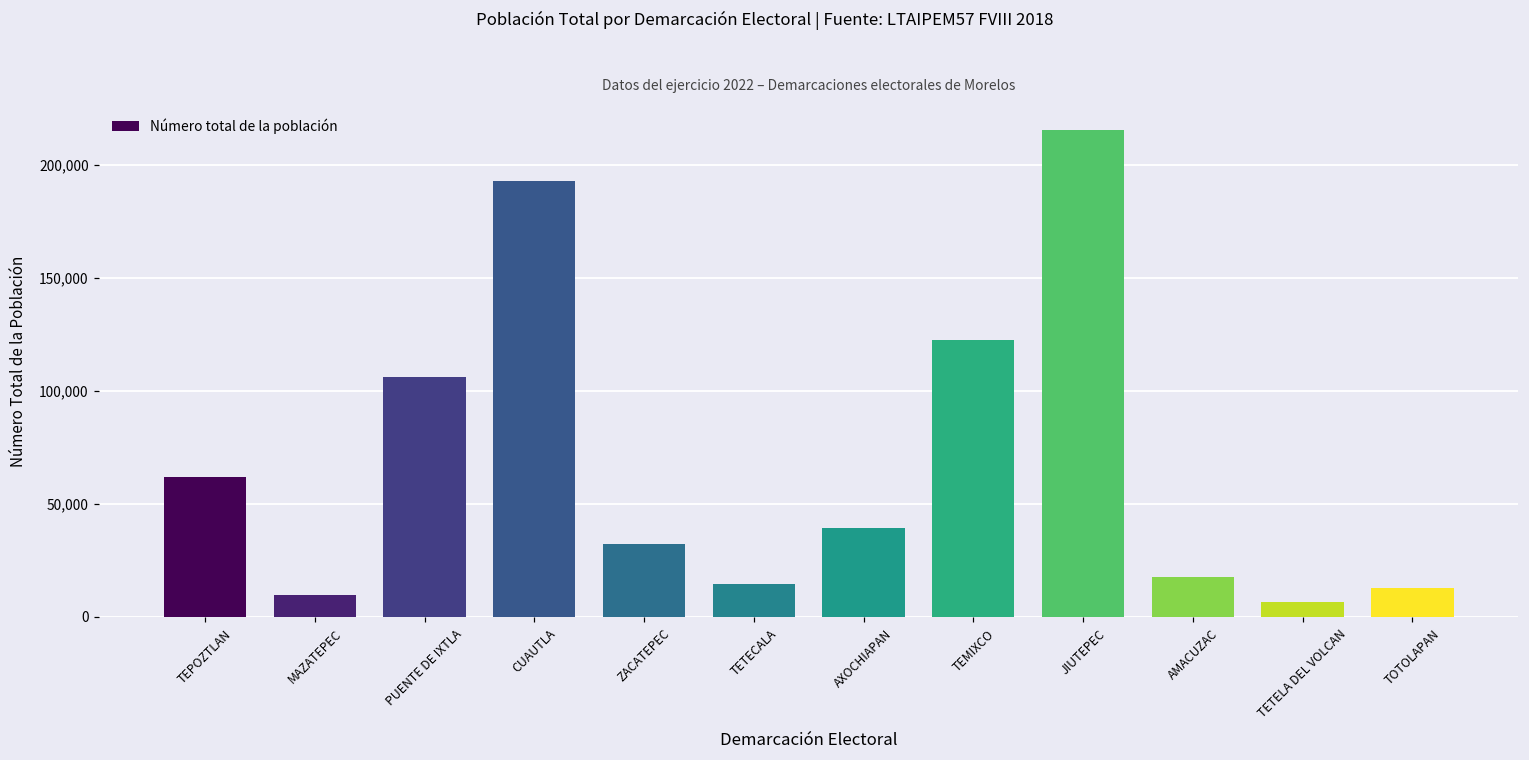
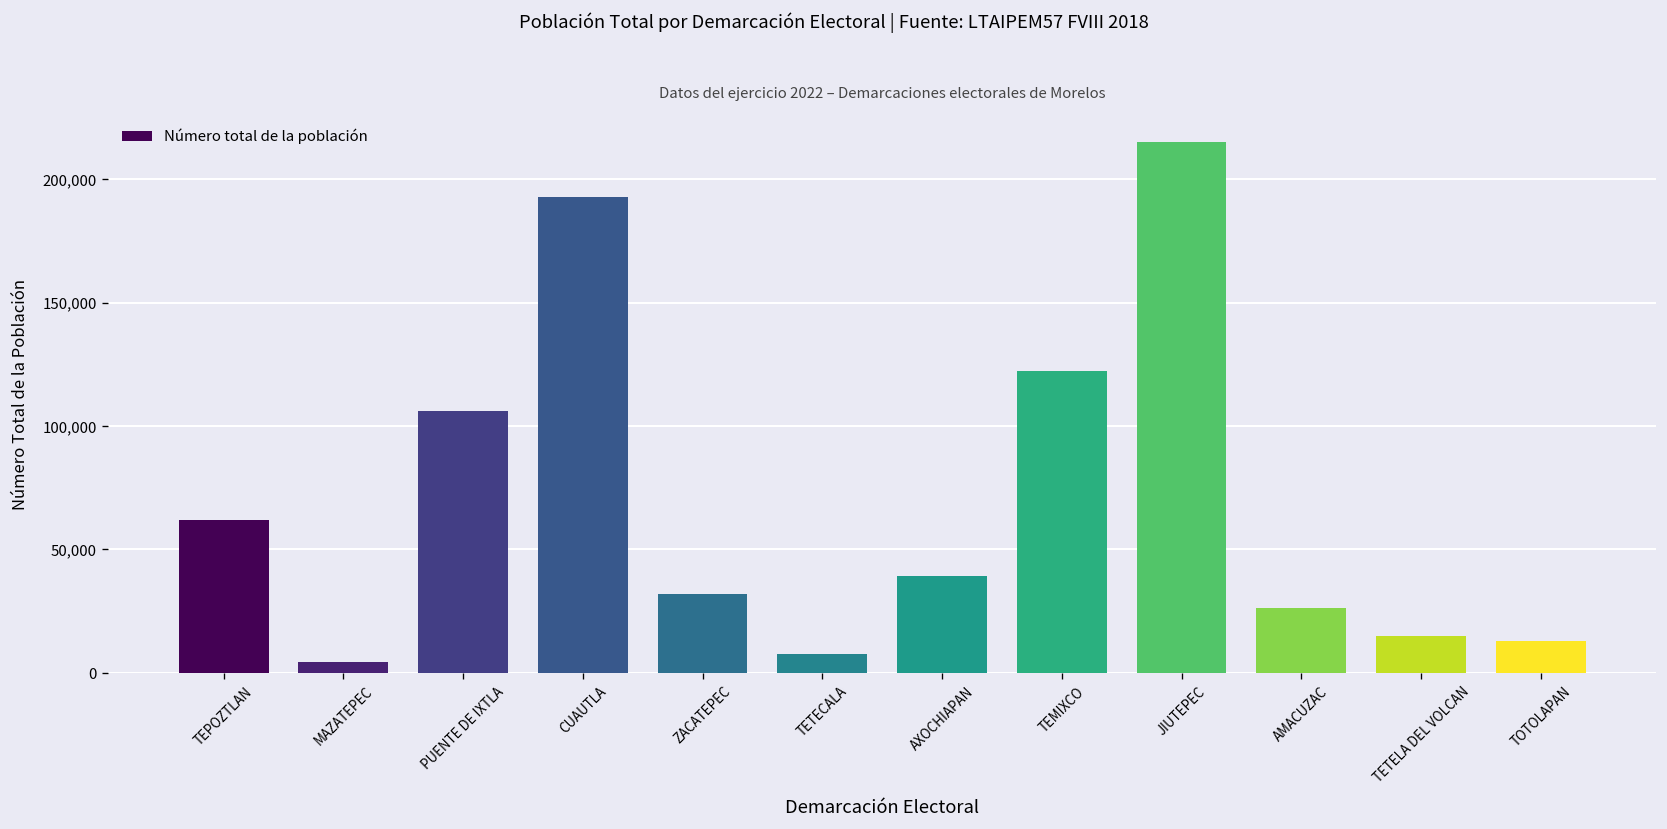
MAZATEPEC: 10,000 -> 4,000
TETECALA: 15,000 -> 8,000
AMACUZAC: 18,000 -> 26,000
TETELA DEL VOLCAN: 6,000 -> 15,000
